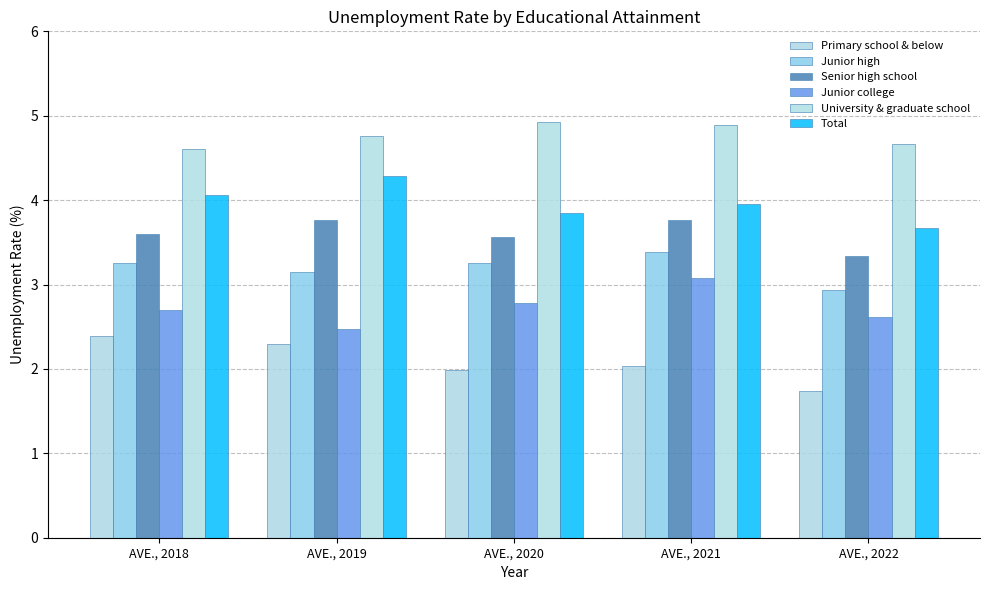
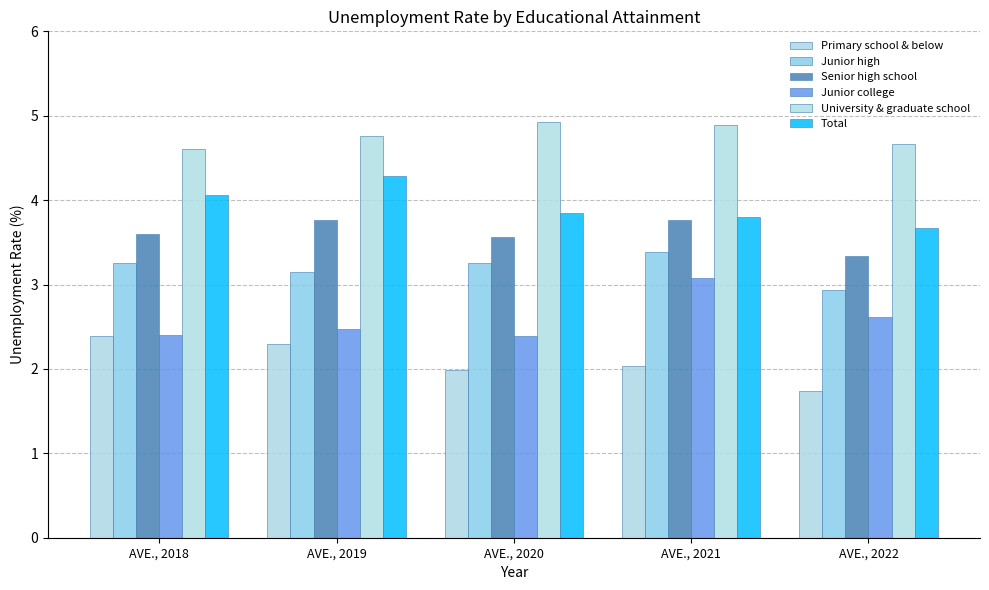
Junior college, AVE., 2018: 2.7 -> 2.4
Junior college, AVE., 2020: 2.8 -> 2.4
Total, AVE., 2021: 4.0 -> 3.8
